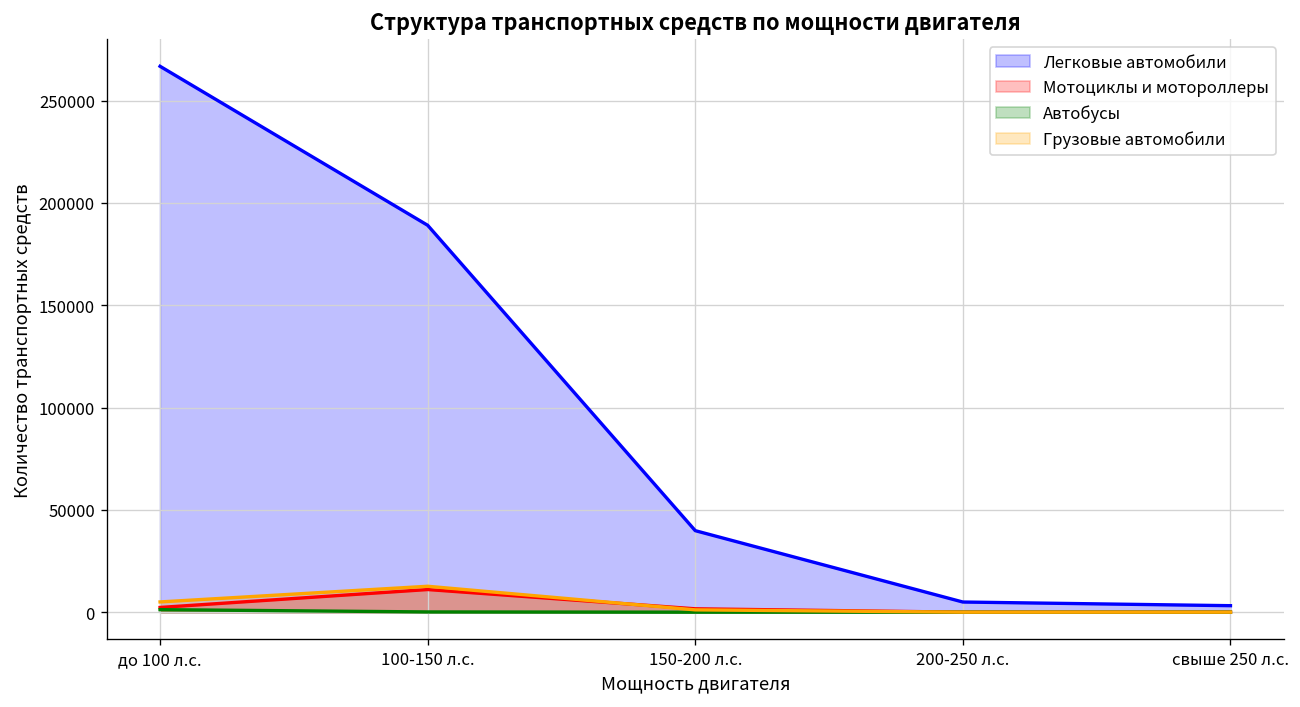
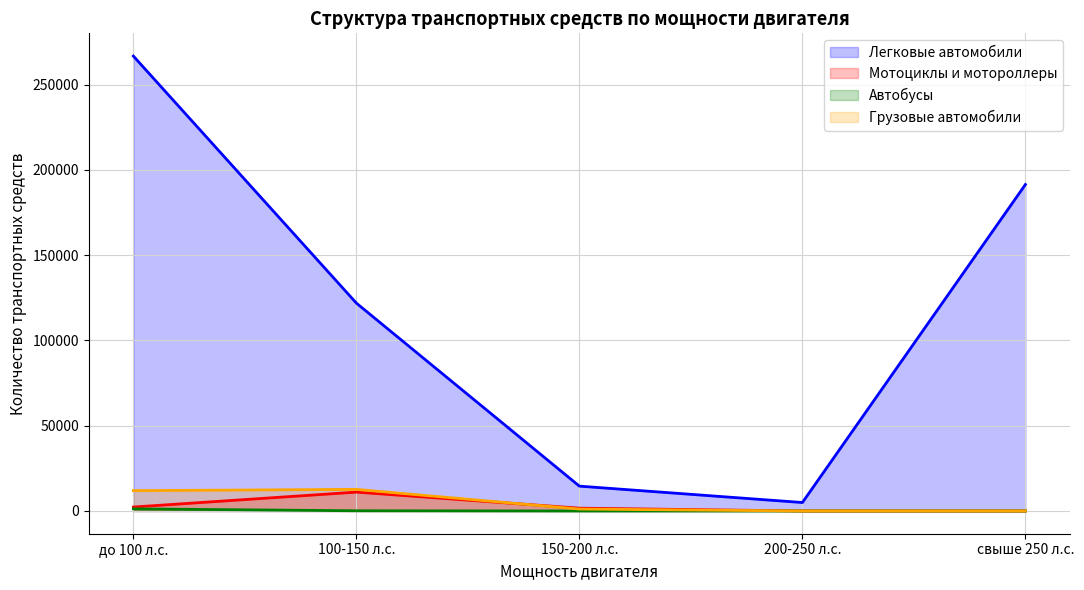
Грузовые автомобили, до 100 л.с.: 5000 -> 12000
Легковые автомобили, 100-150 л.с.: 189000 -> 122000
Легковые автомобили, 150-200 л.с.: 40000 -> 15000
Легковые автомобили, свыше 250 л.с.: 3000 -> 191000
